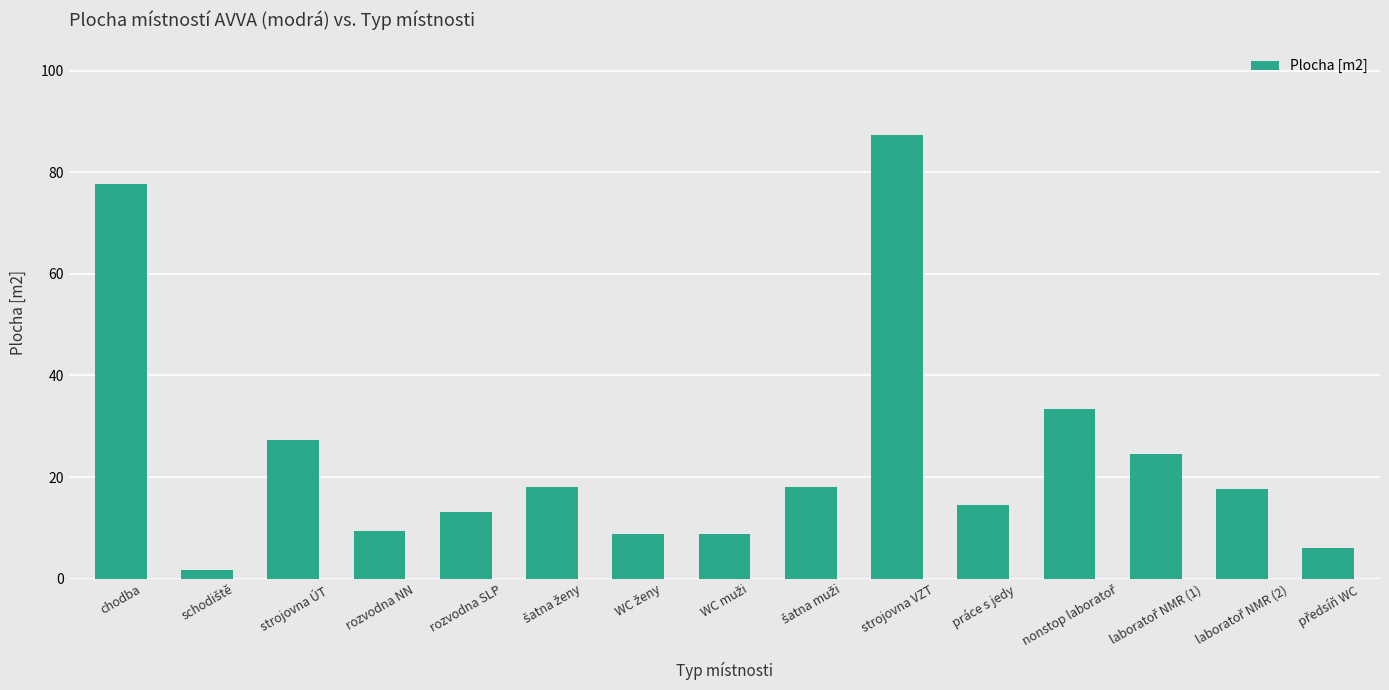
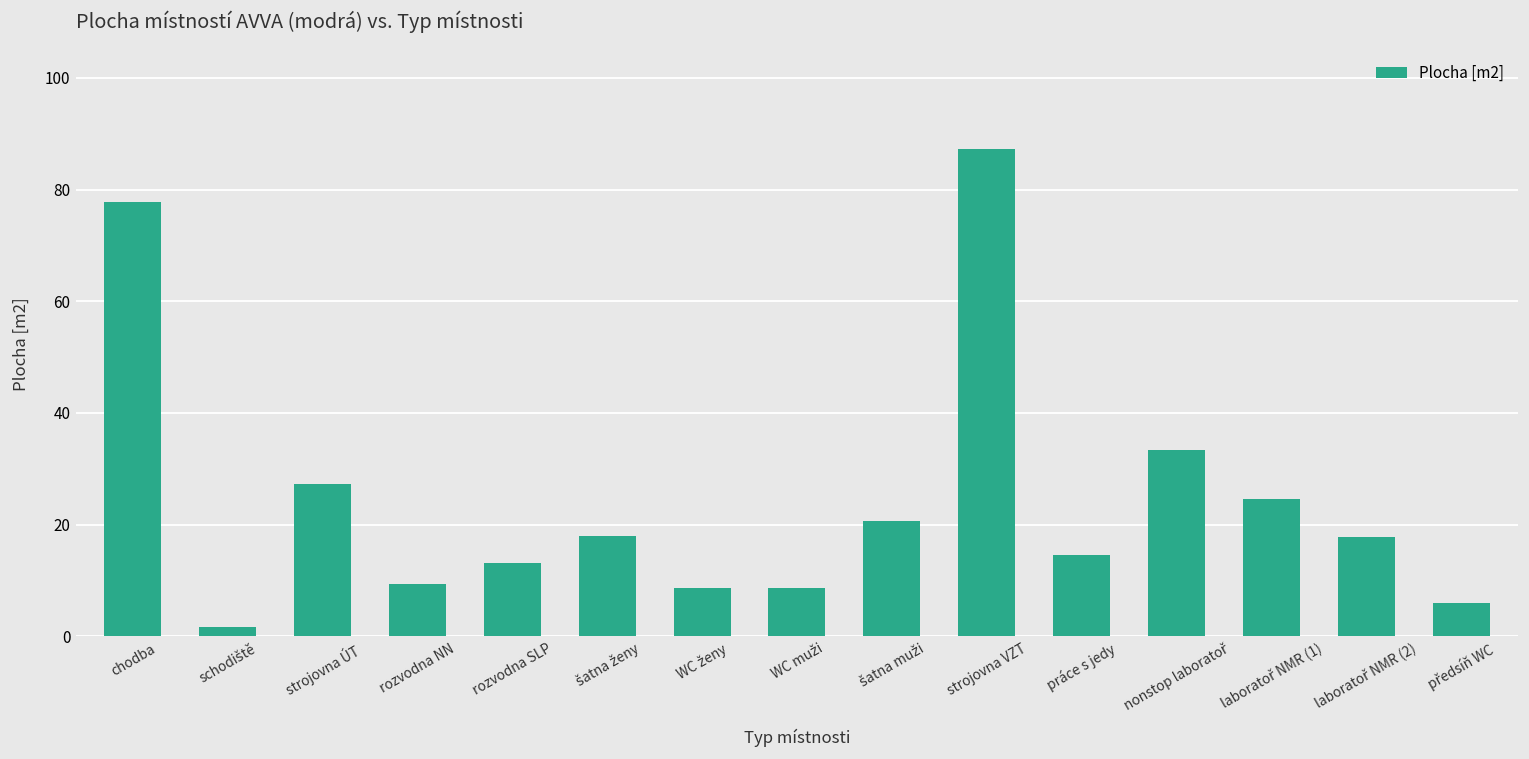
šatna muži: 18 -> 21
